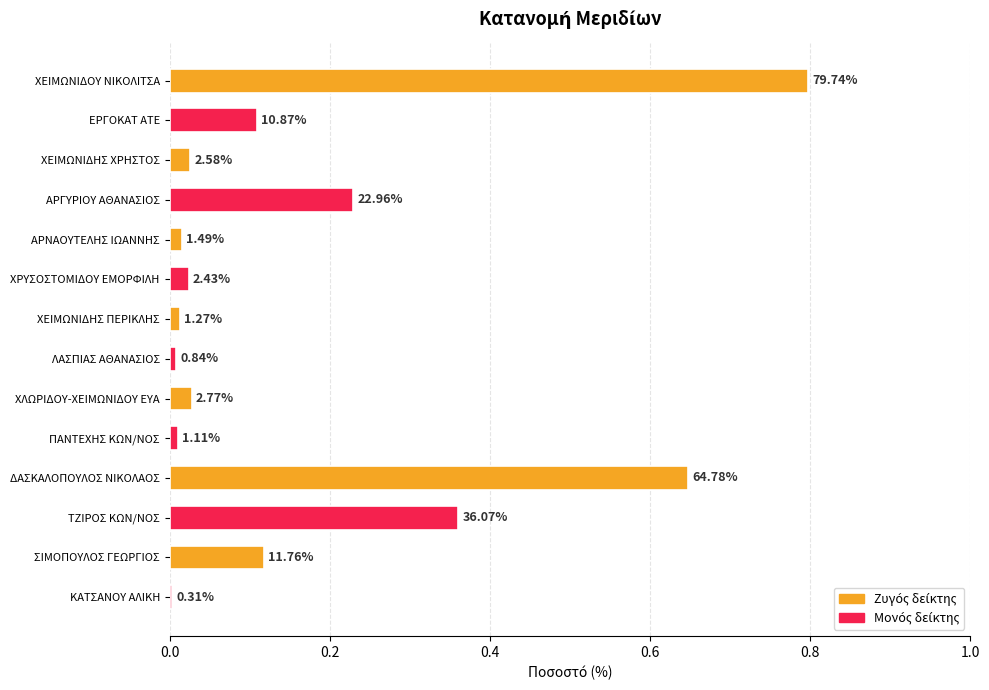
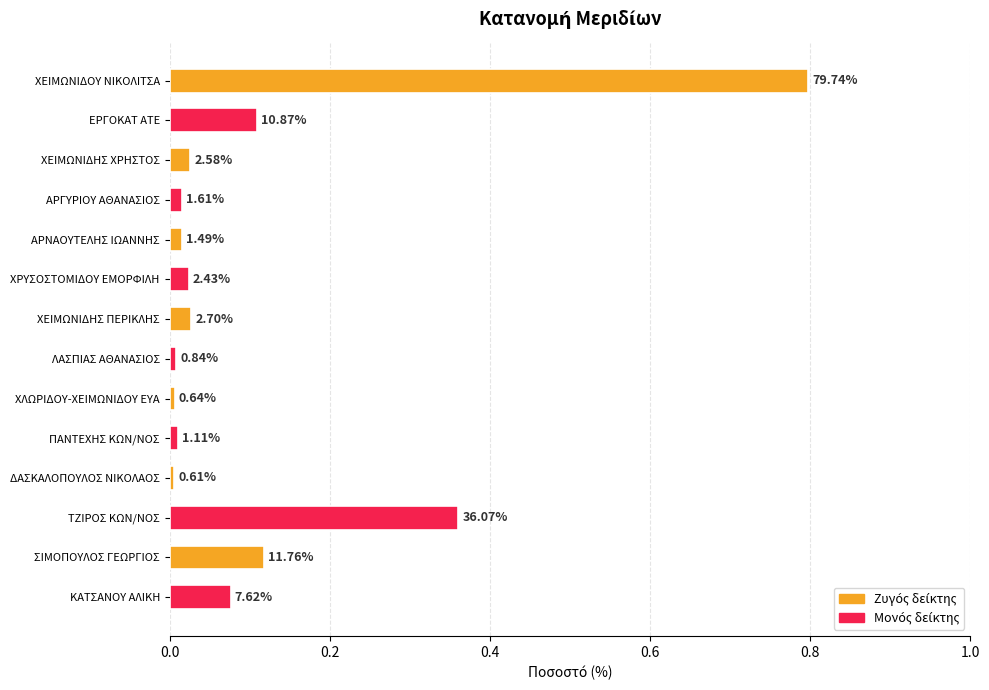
ΑΡΓΥΡΙΟΥ ΑΘΑΝΑΣΙΟΣ: 22.96% -> 1.61%
ΧΕΙΜΩΝΙΔΗΣ ΠΕΡΙΚΛΗΣ: 1.27% -> 2.70%
ΧΛΩΡΙΔΟΥ-ΧΕΙΜΩΝΙΔΟΥ ΕΥΑ: 2.77% -> 0.64%
ΔΑΣΚΑΛΟΠΟΥΛΟΣ ΝΙΚΟΛΑΟΣ: 64.78% -> 0.61%
ΚΑΤΣΑΝΟΥ ΑΛΙΚΗ: 0.31% -> 7.62%
